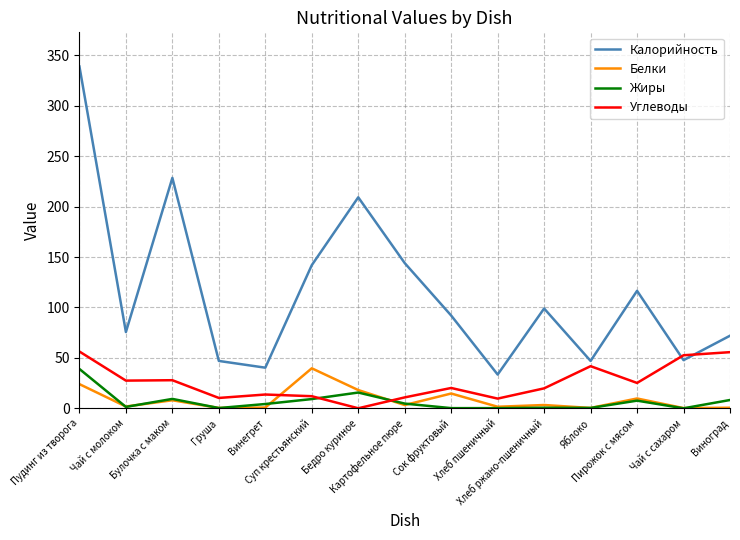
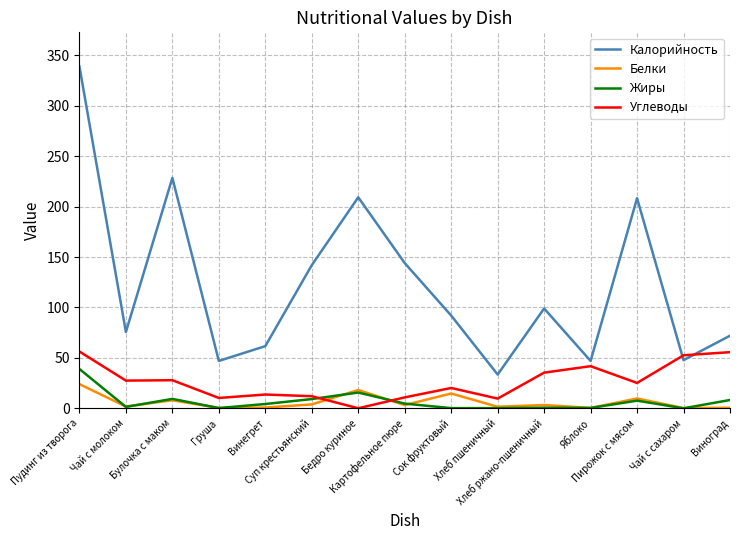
Калорийность, Винегрет: 40 -> 62
Белки, Суп крестьянский: 40 -> 4
Углеводы, Хлеб ржано-пшеничный: 20 -> 35
Калорийность, Пирожок с мясом: 117 -> 208
